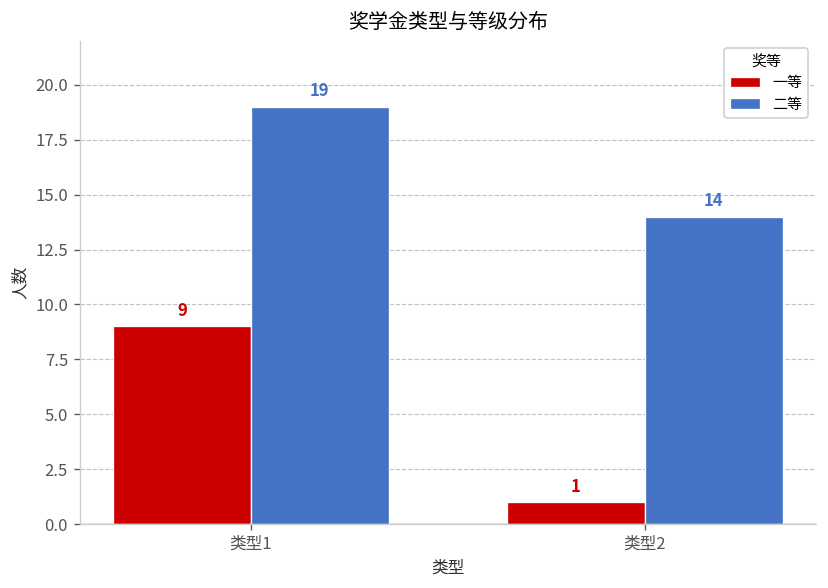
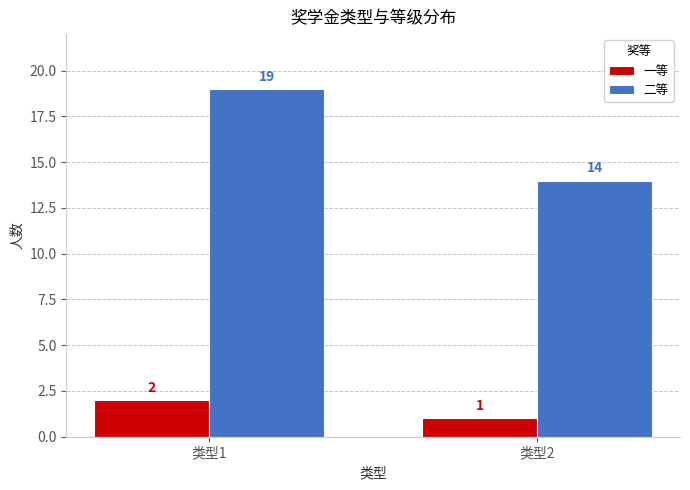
一等, 类型1: 9 -> 2
